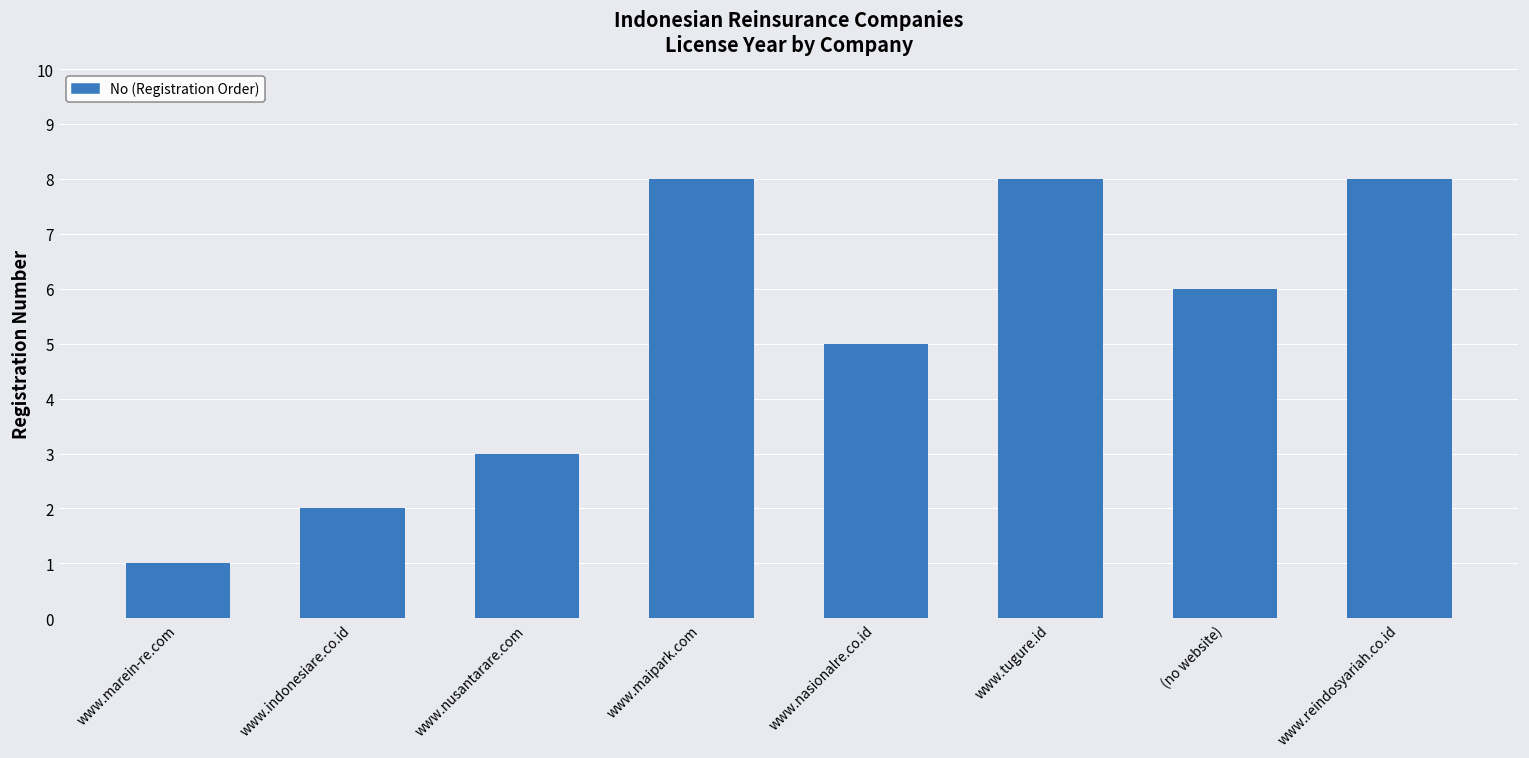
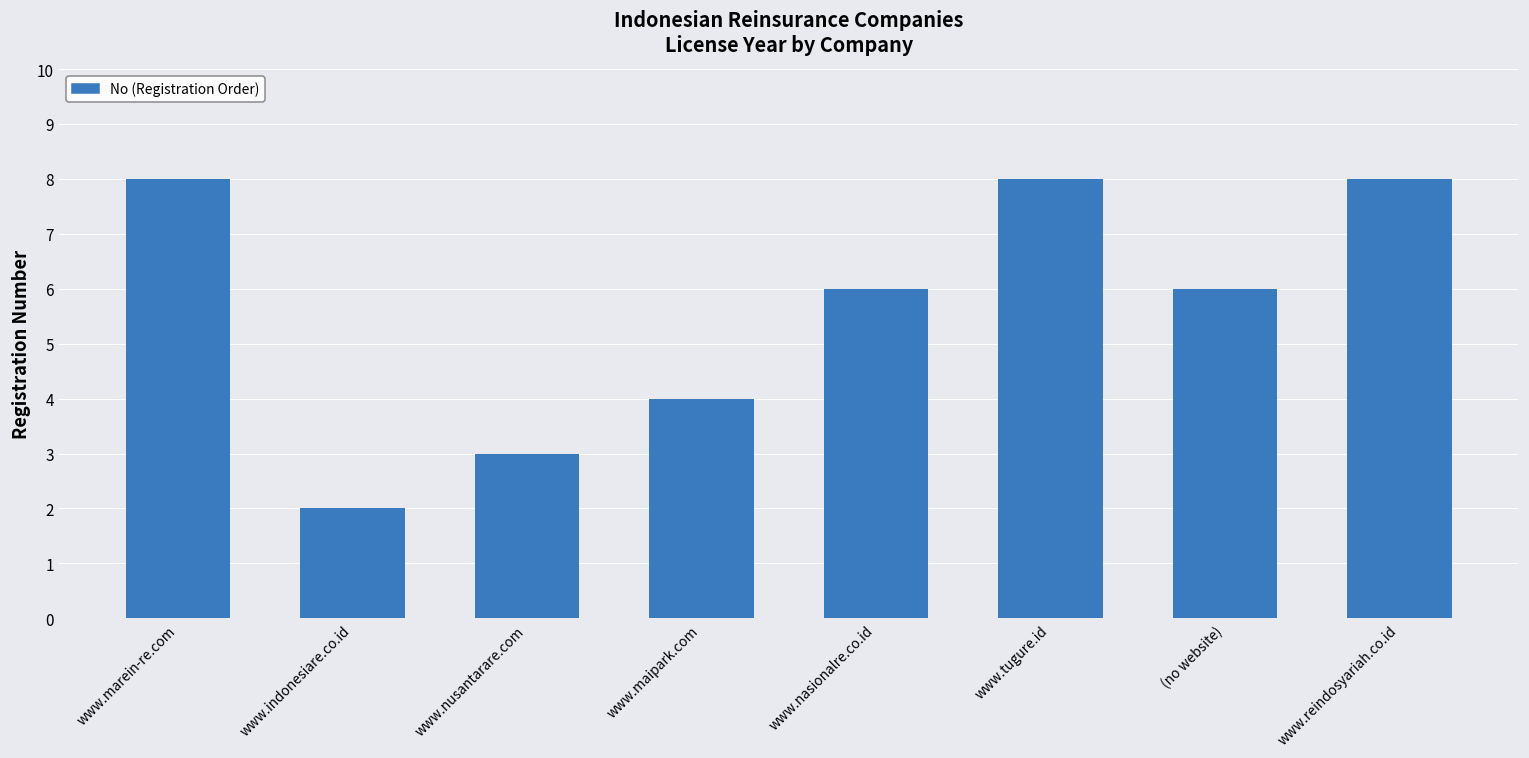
www.marein-re.com: 1 -> 8
www.maipark.com: 8 -> 4
www.nasionalre.co.id: 5 -> 6
